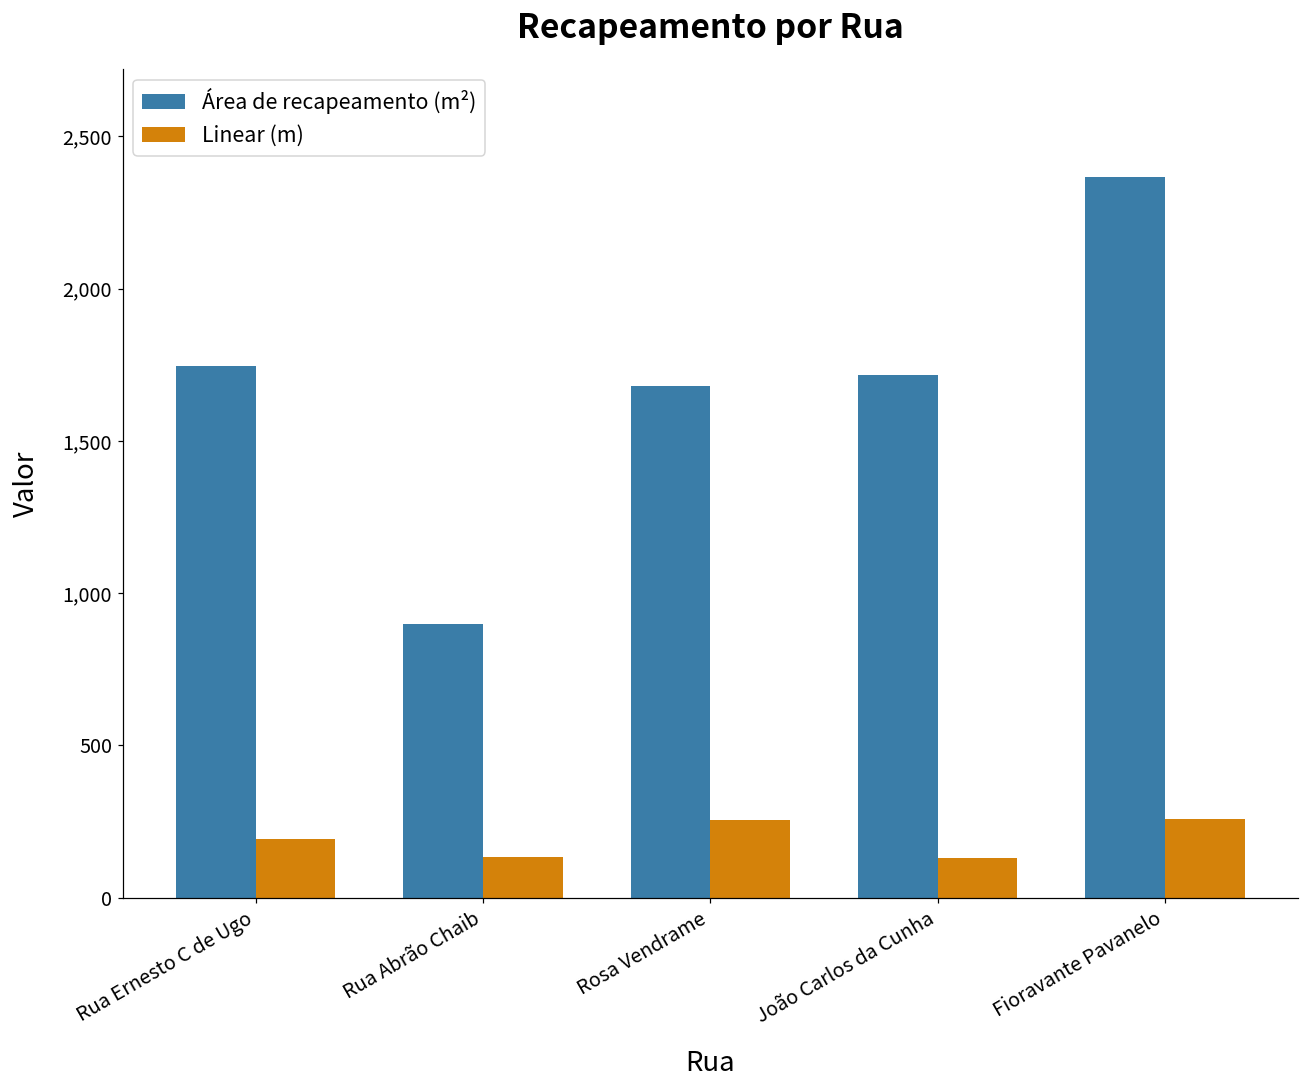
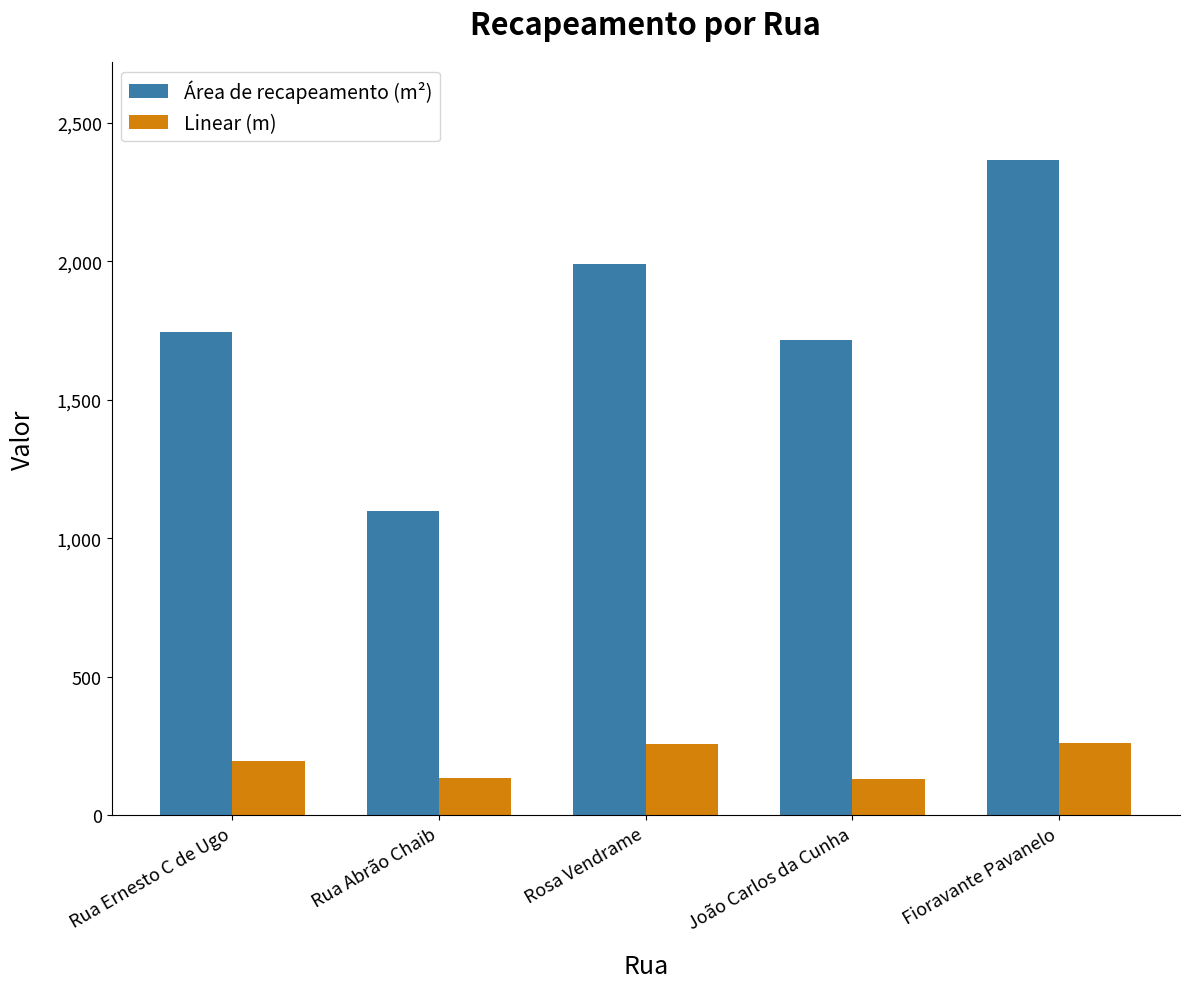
Área de recapeamento (m²), Rua Abrão Chaib: 900 -> 1,100
Área de recapeamento (m²), Rosa Vendrame: 1,680 -> 1,990
